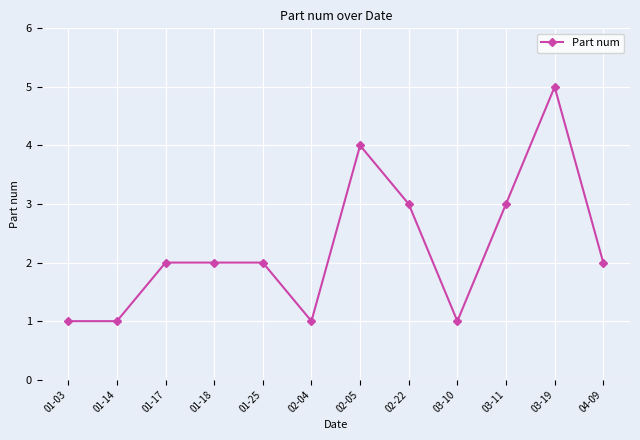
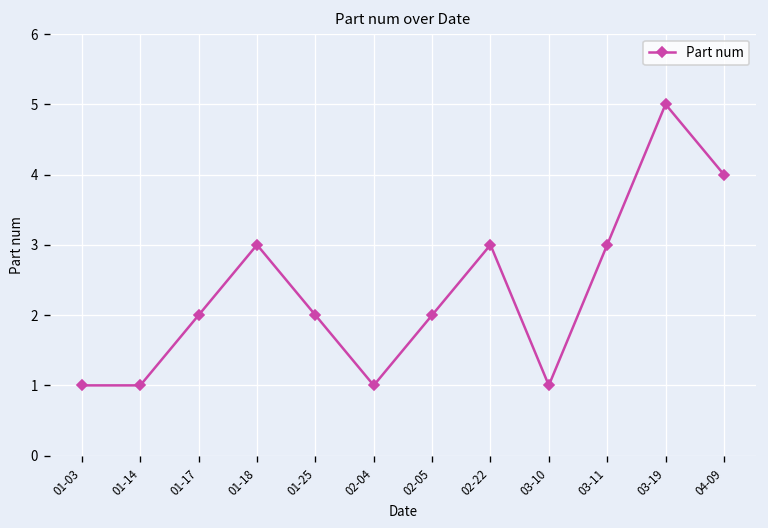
01-18: 2 -> 3
02-05: 4 -> 2
04-09: 2 -> 4
